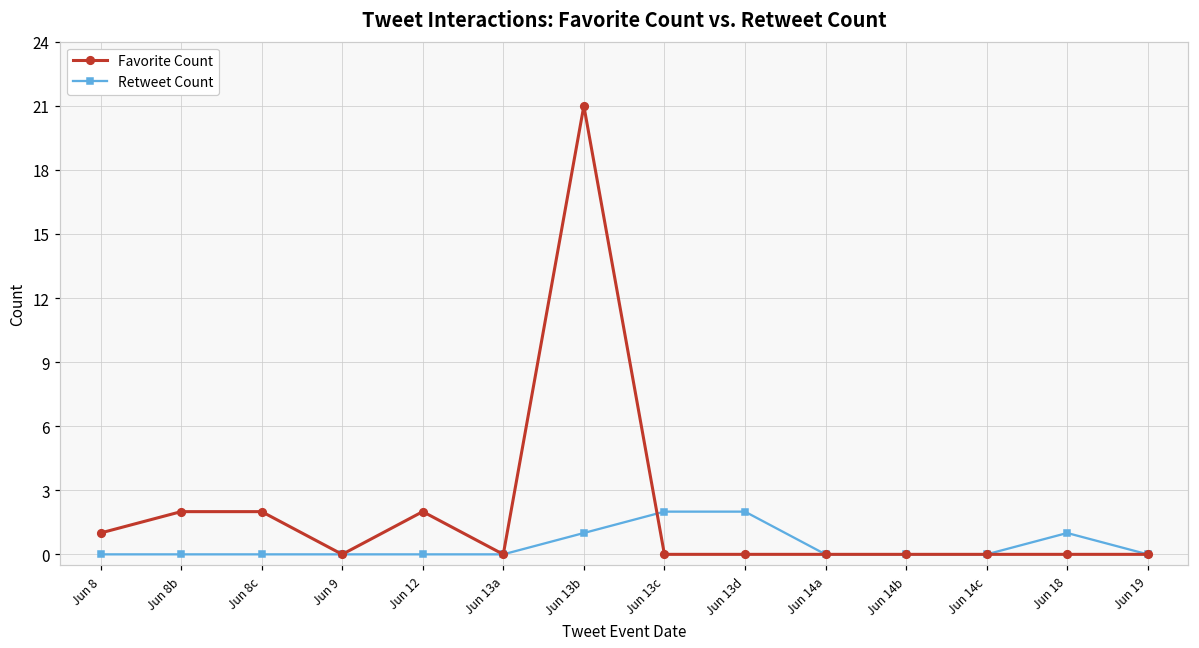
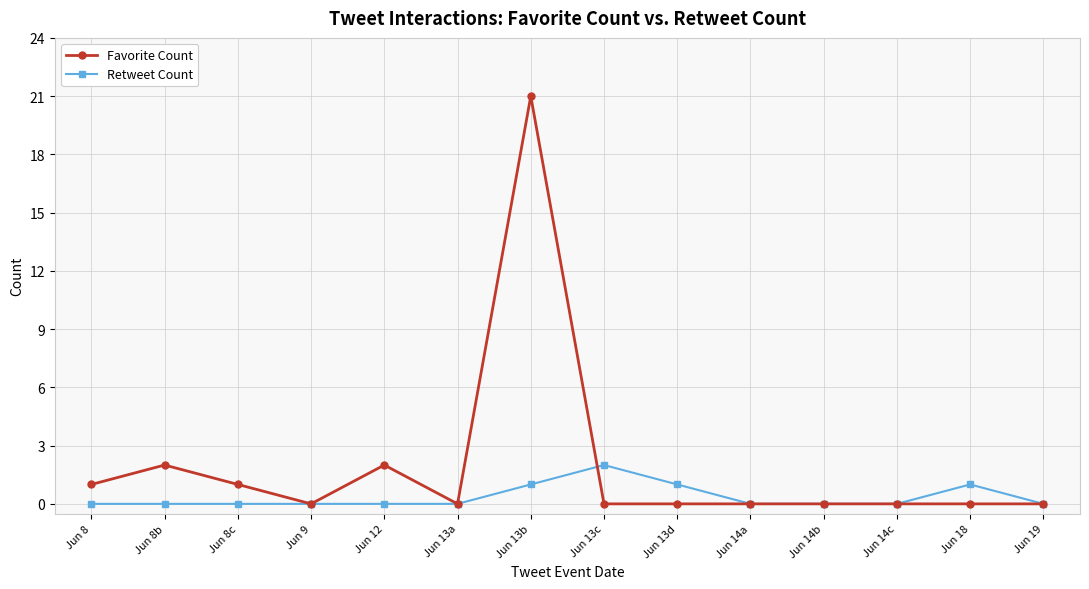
Favorite Count, Jun 8c: 2 -> 1
Retweet Count, Jun 13d: 2 -> 1
